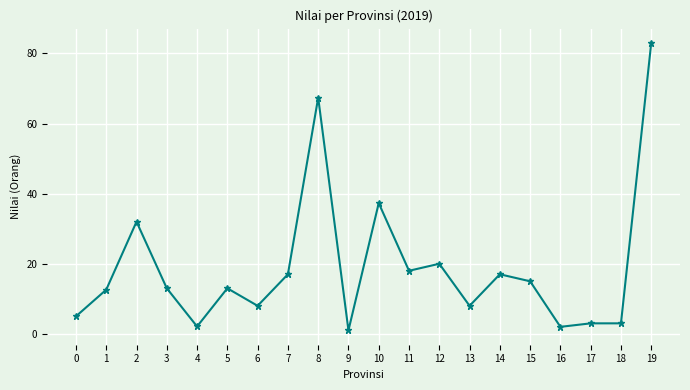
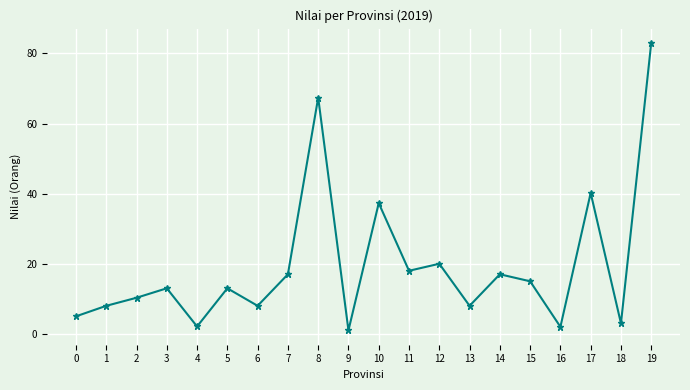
1: 13 -> 8
2: 32 -> 10
17: 3 -> 40
